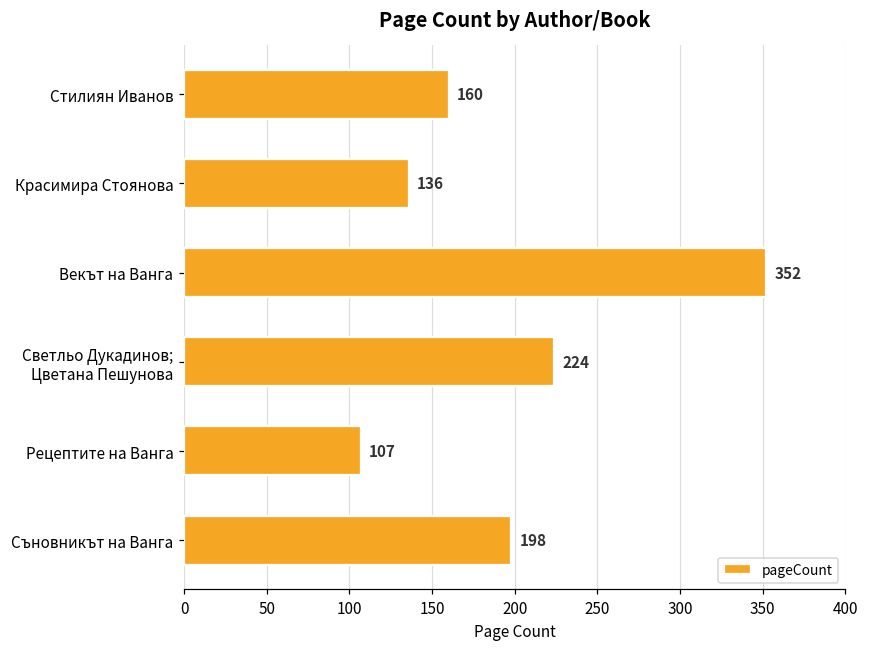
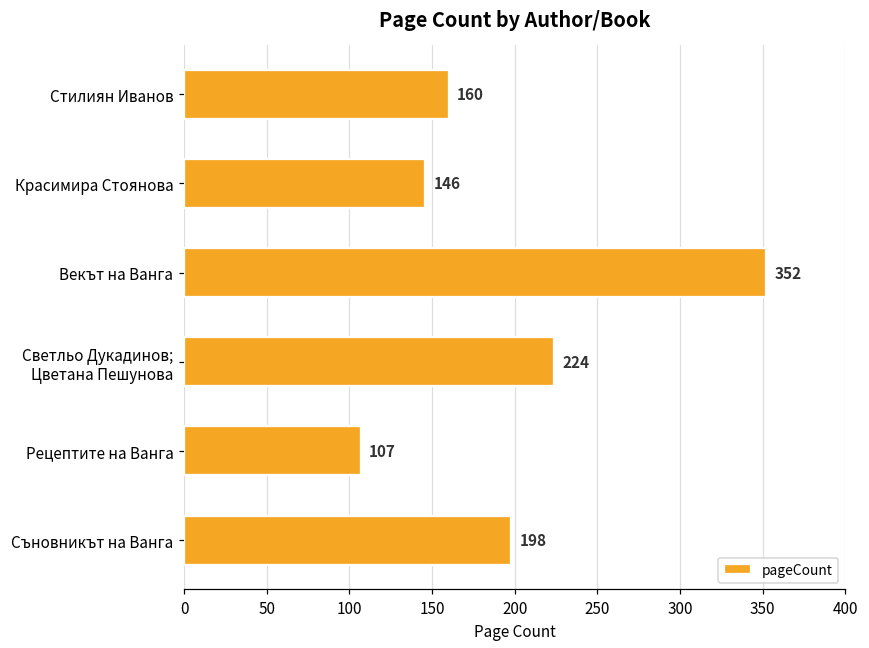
Красимира Стоянова: 136 -> 146
